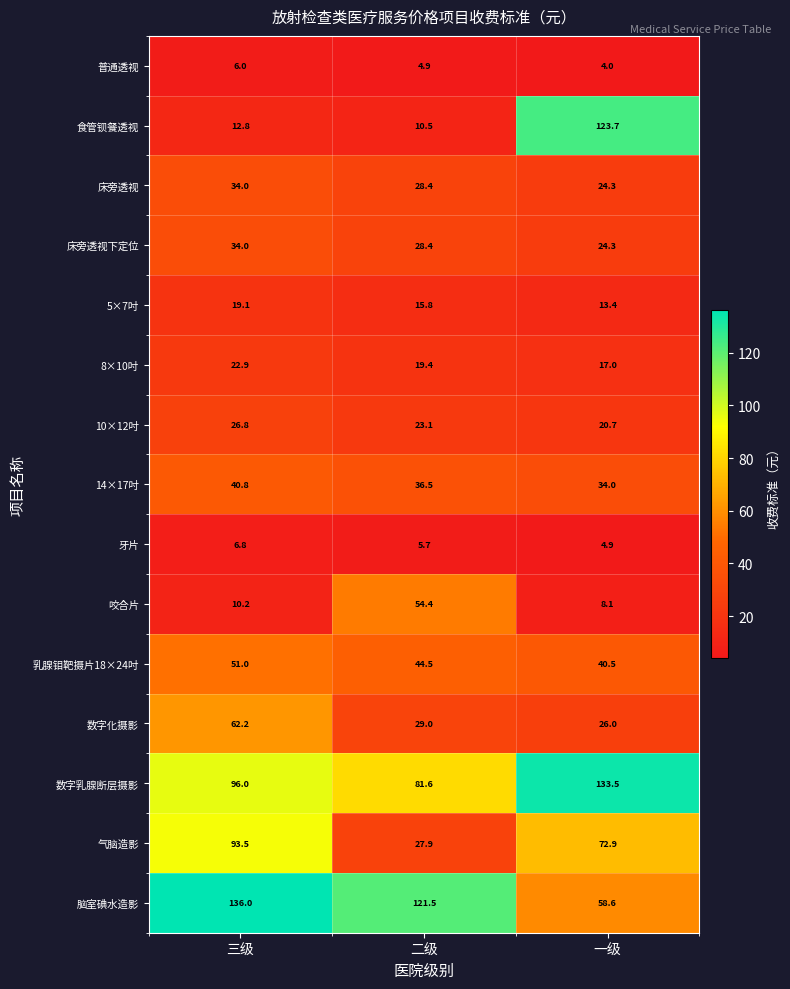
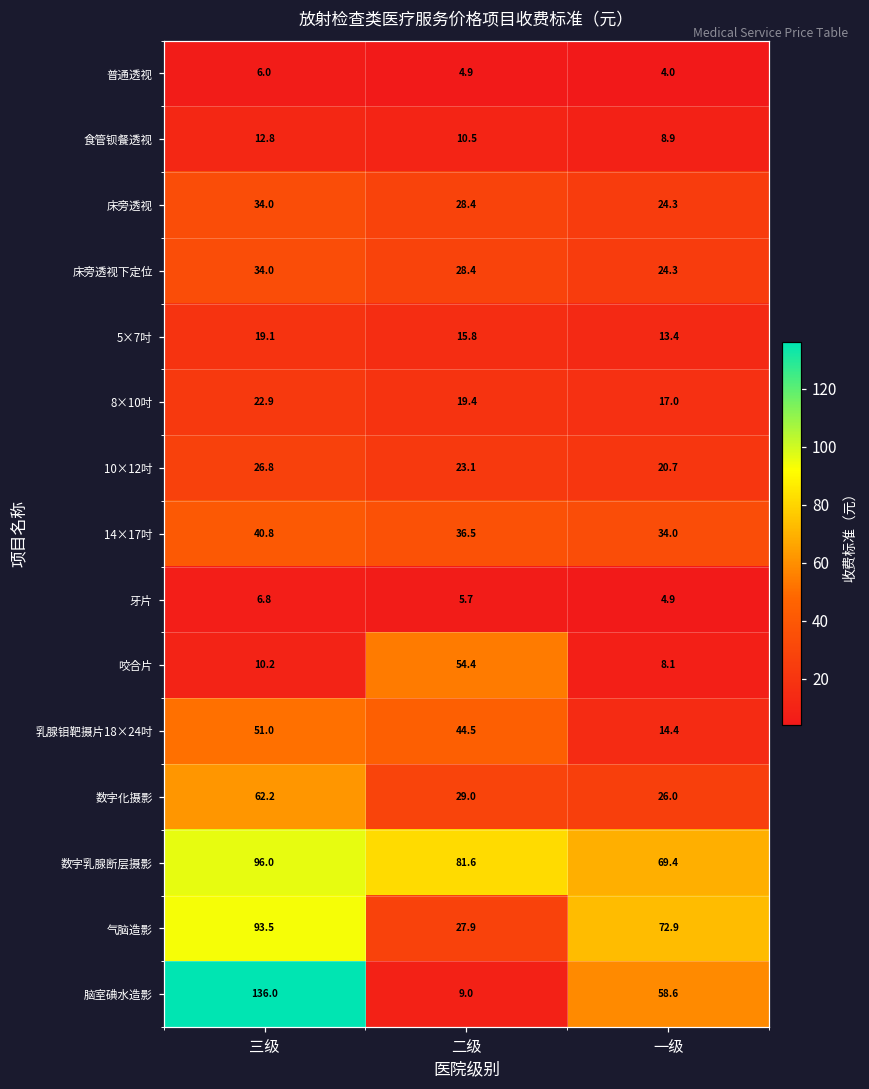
食管钡餐透视, 一级: 123.7 -> 8.9
乳腺钼靶摄片18×24吋, 一级: 40.5 -> 14.4
数字乳腺断层摄影, 一级: 133.5 -> 69.4
脑室碘水造影, 二级: 121.5 -> 9.0
